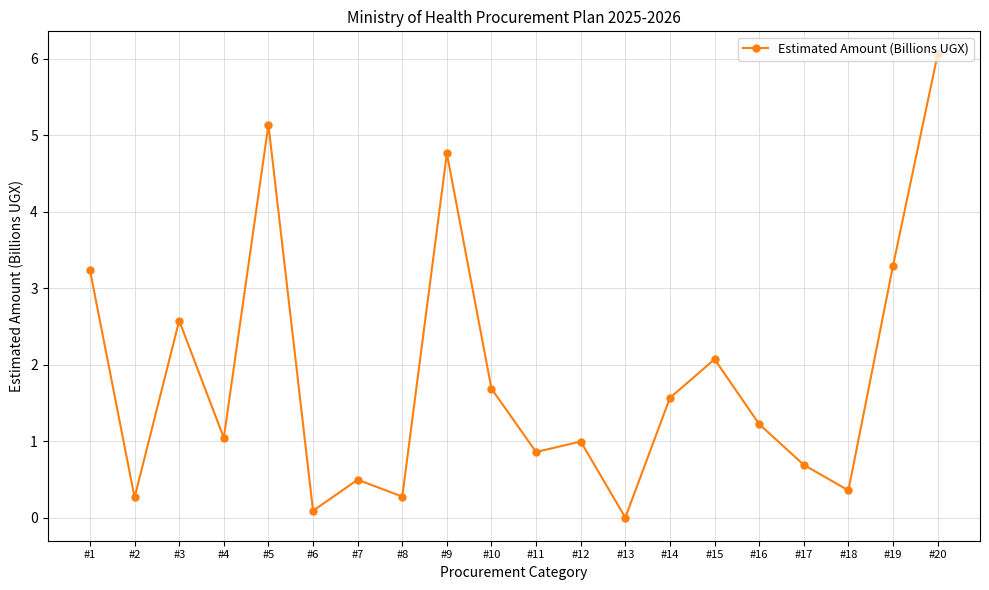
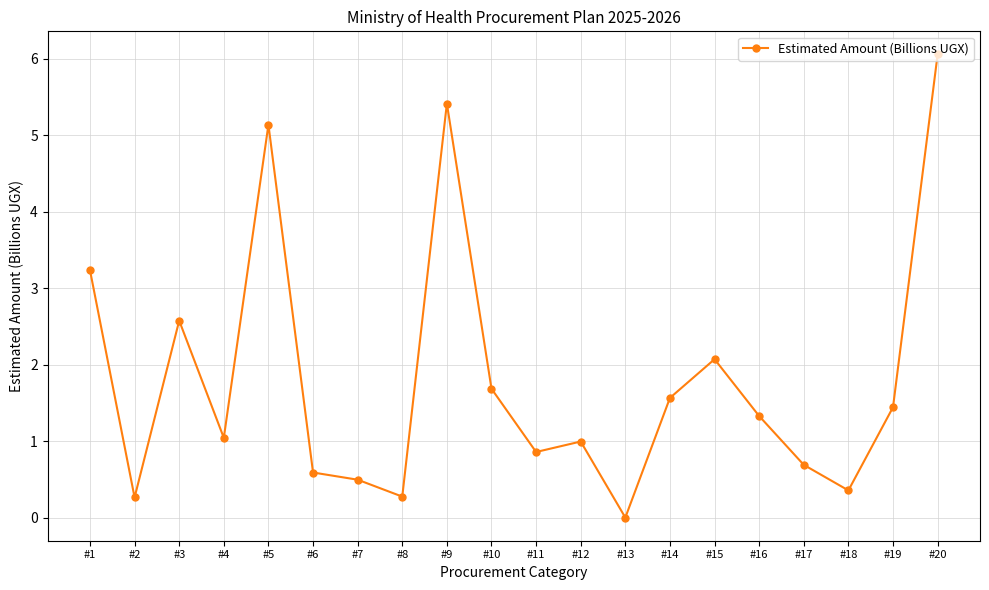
#6: 0.1 -> 0.6
#9: 4.8 -> 5.4
#16: 1.2 -> 1.3
#19: 3.3 -> 1.4
